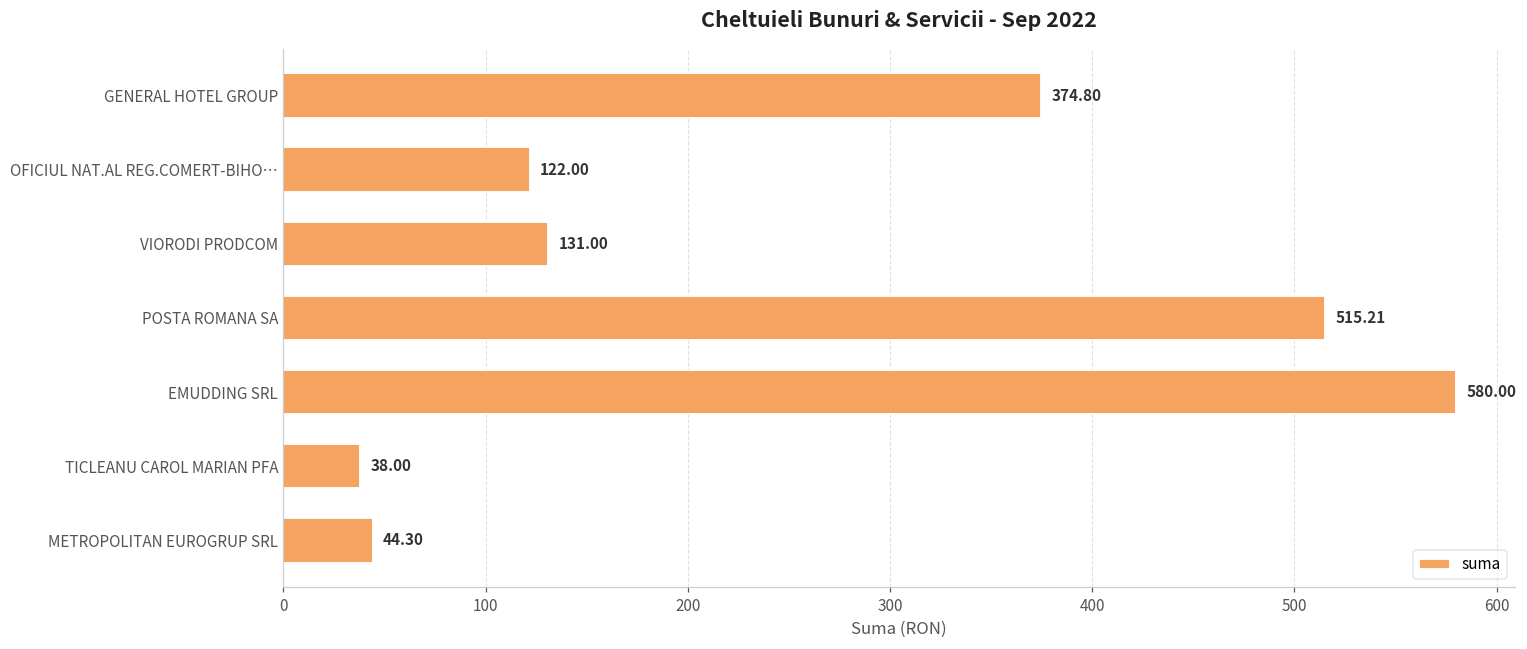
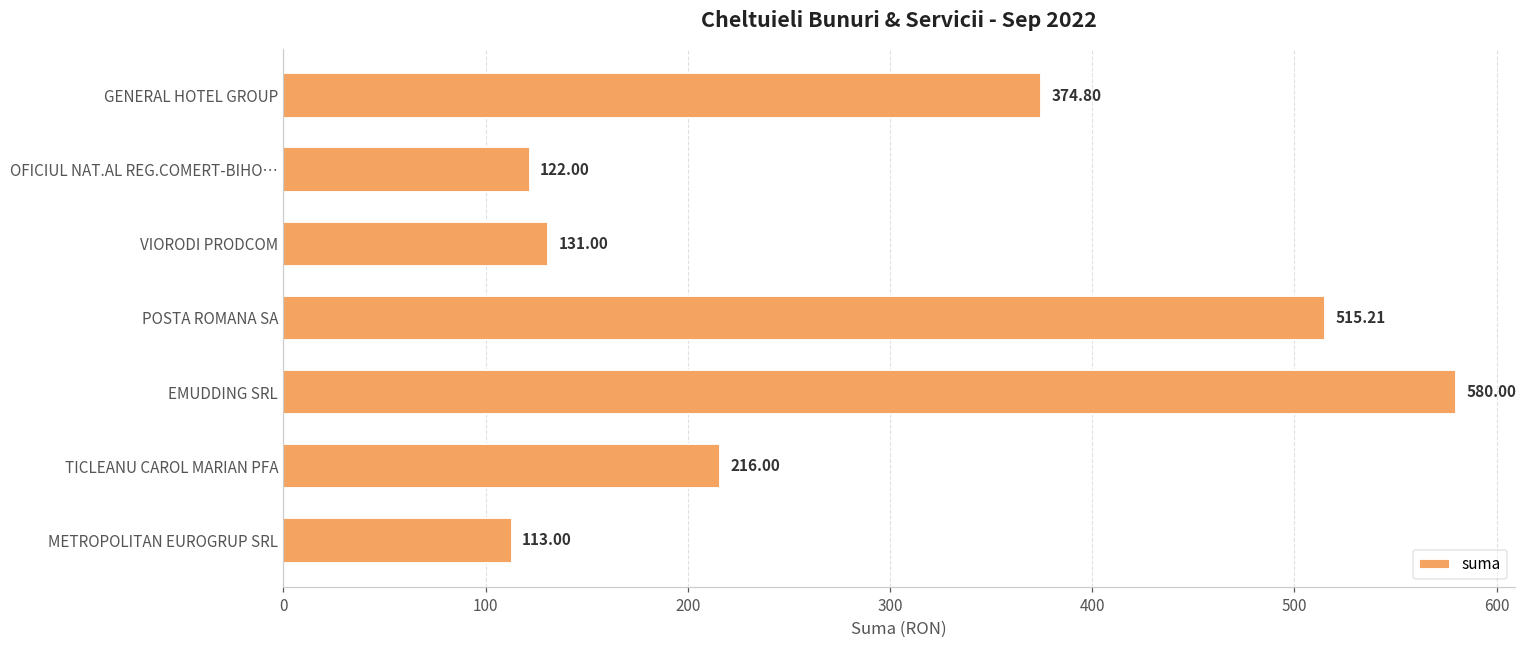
TICLEANU CAROL MARIAN PFA: 38.00 -> 216.00
METROPOLITAN EUROGRUP SRL: 44.30 -> 113.00
